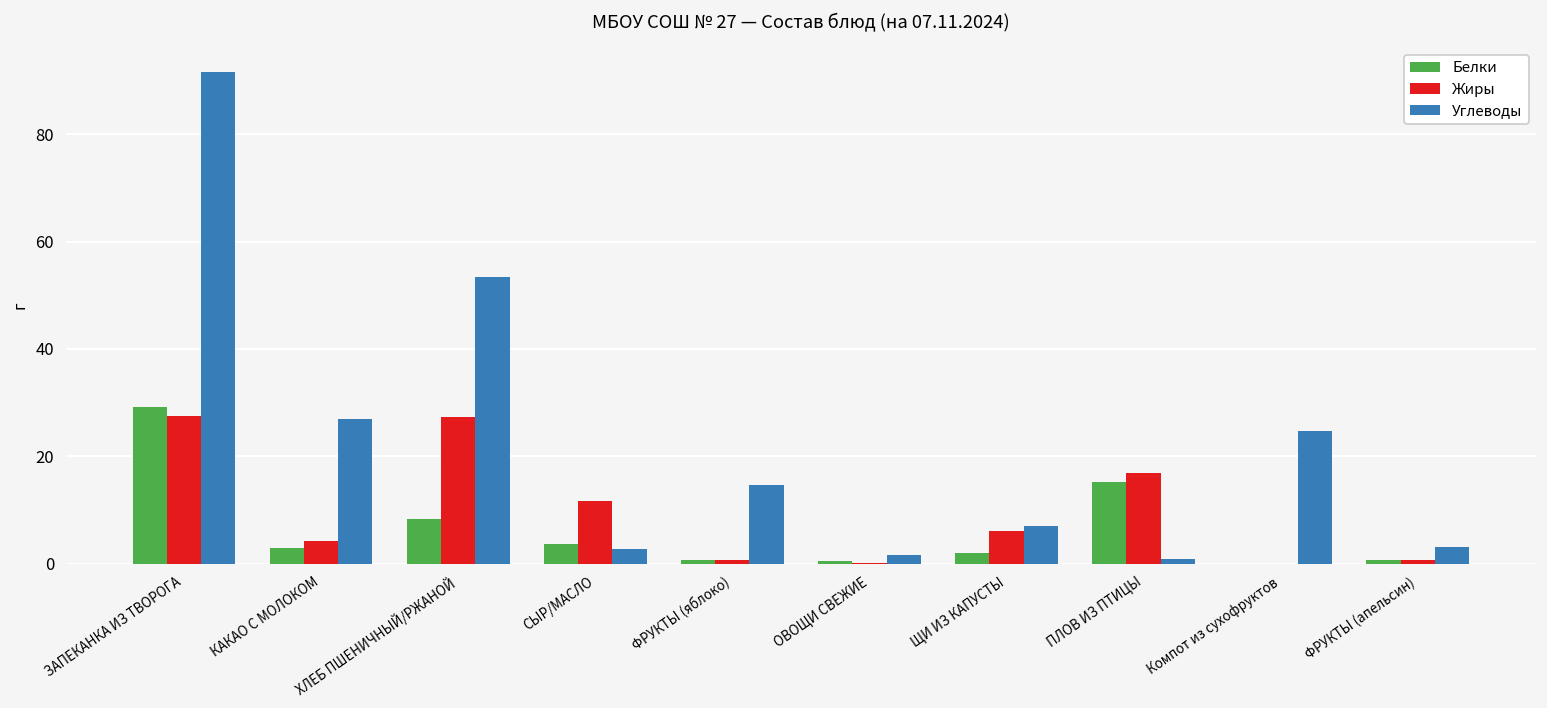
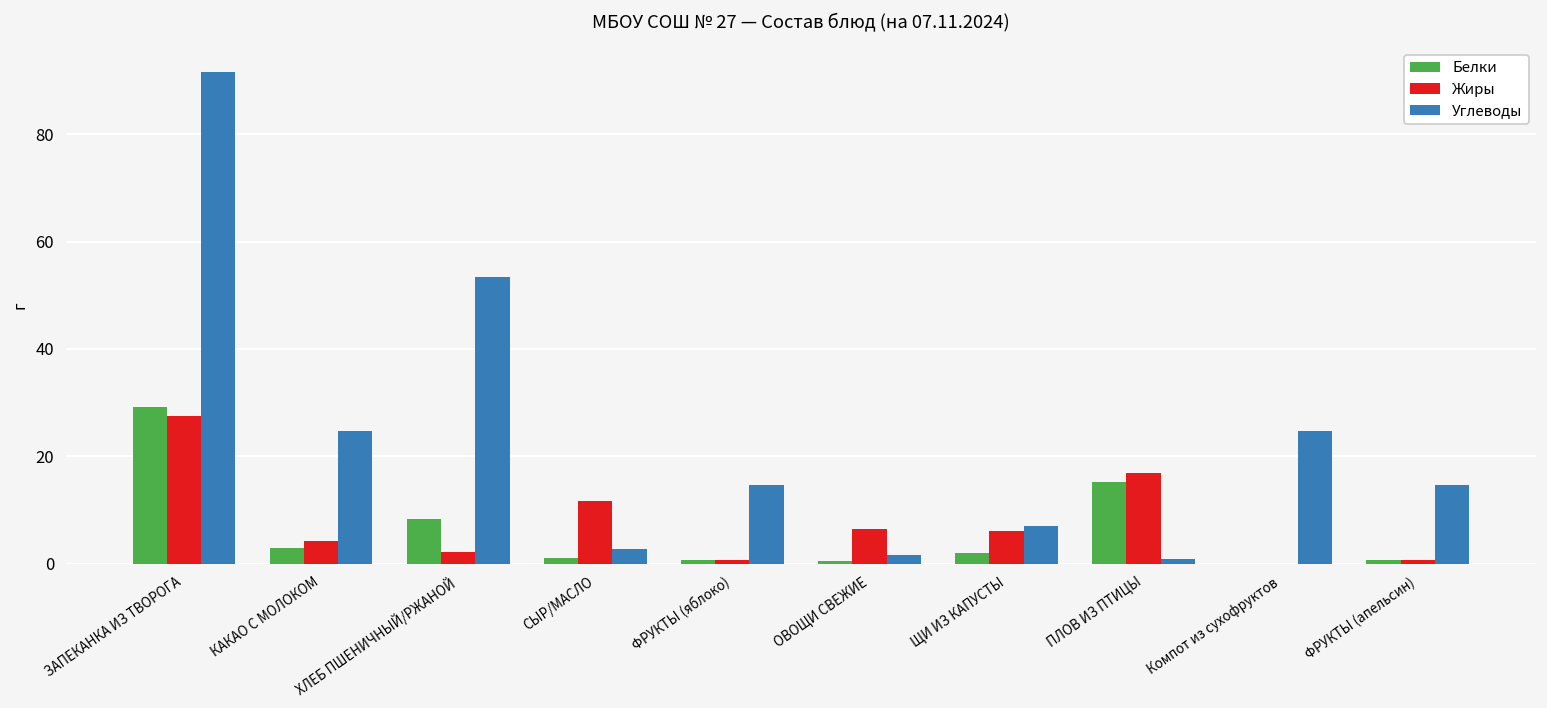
Углеводы, КАКАО С МОЛОКОМ: 27 -> 25
Жиры, ХЛЕБ ПШЕНИЧНЫЙ/РЖАНОЙ: 27 -> 2
Белки, СЫР/МАСЛО: 4 -> 1
Жиры, ОВОЩИ СВЕЖИЕ: 0 -> 7
Углеводы, ФРУКТЫ (апельсин): 3 -> 15
